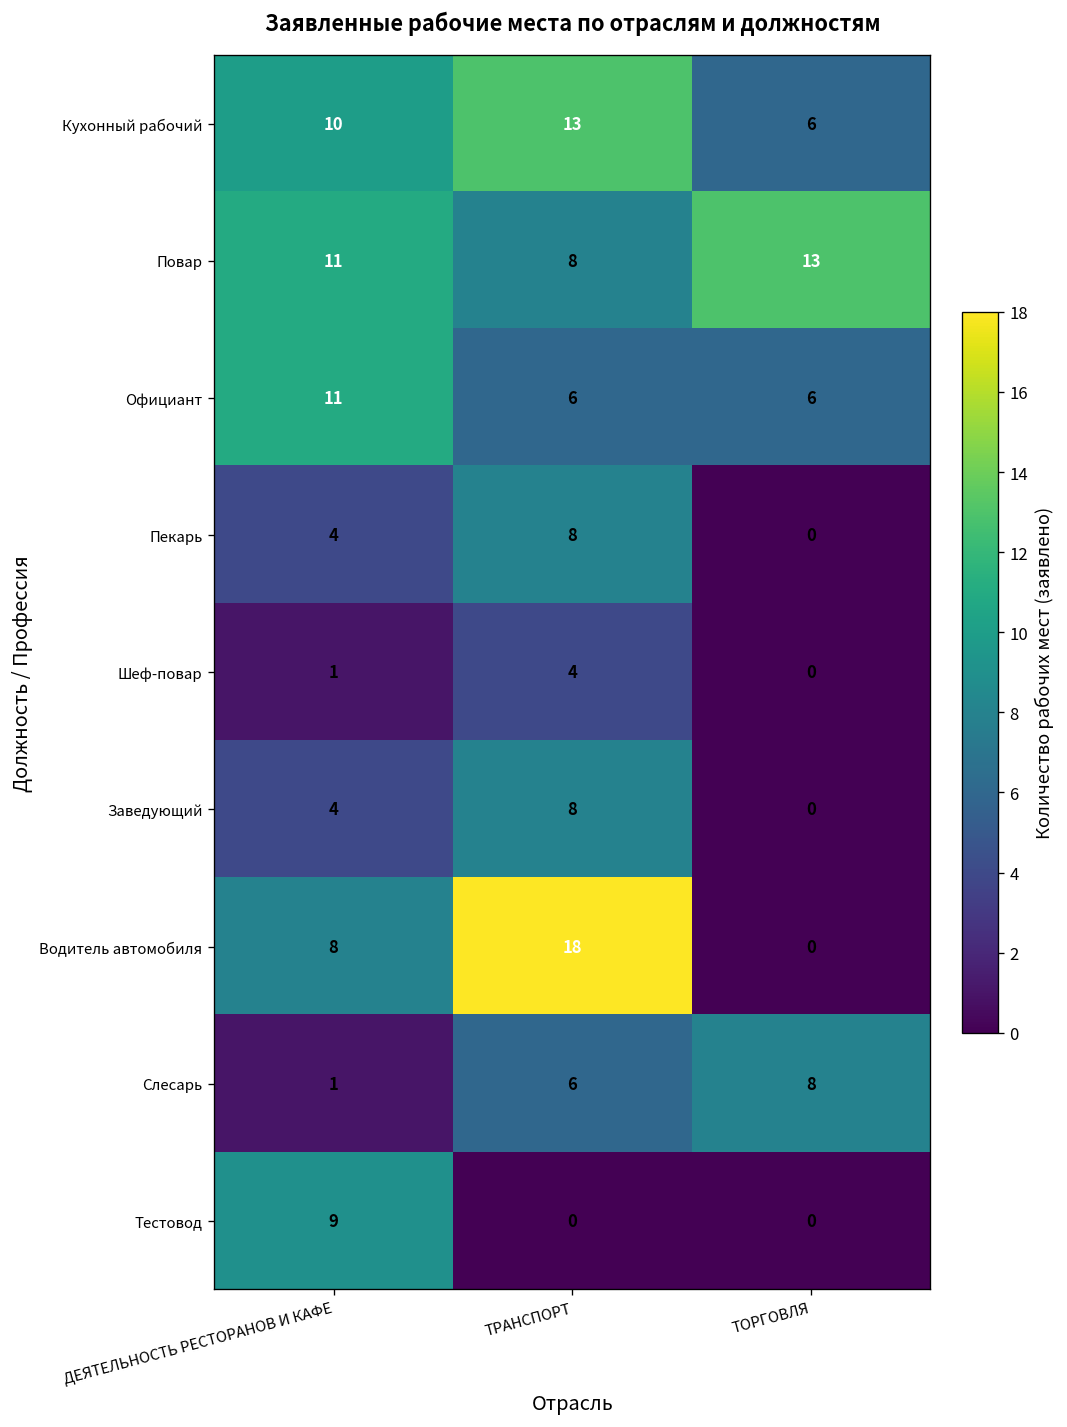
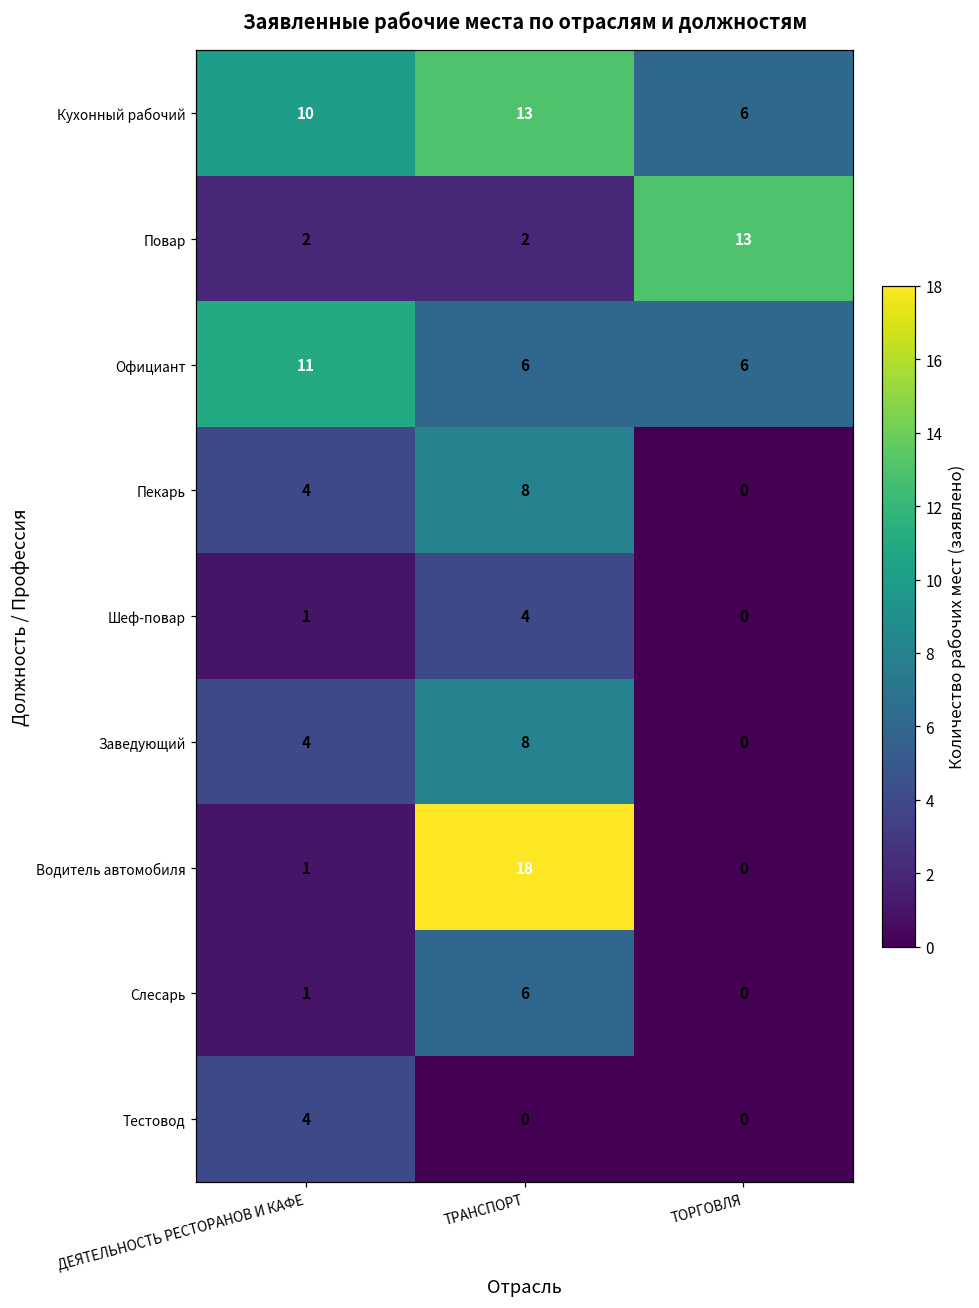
Повар, ДЕЯТЕЛЬНОСТЬ РЕСТОРАНОВ И КАФЕ: 11 -> 2
Повар, ТРАНСПОРТ: 8 -> 2
Водитель автомобиля, ДЕЯТЕЛЬНОСТЬ РЕСТОРАНОВ И КАФЕ: 8 -> 1
Слесарь, ТОРГОВЛЯ: 8 -> 0
Тестовод, ДЕЯТЕЛЬНОСТЬ РЕСТОРАНОВ И КАФЕ: 9 -> 4
